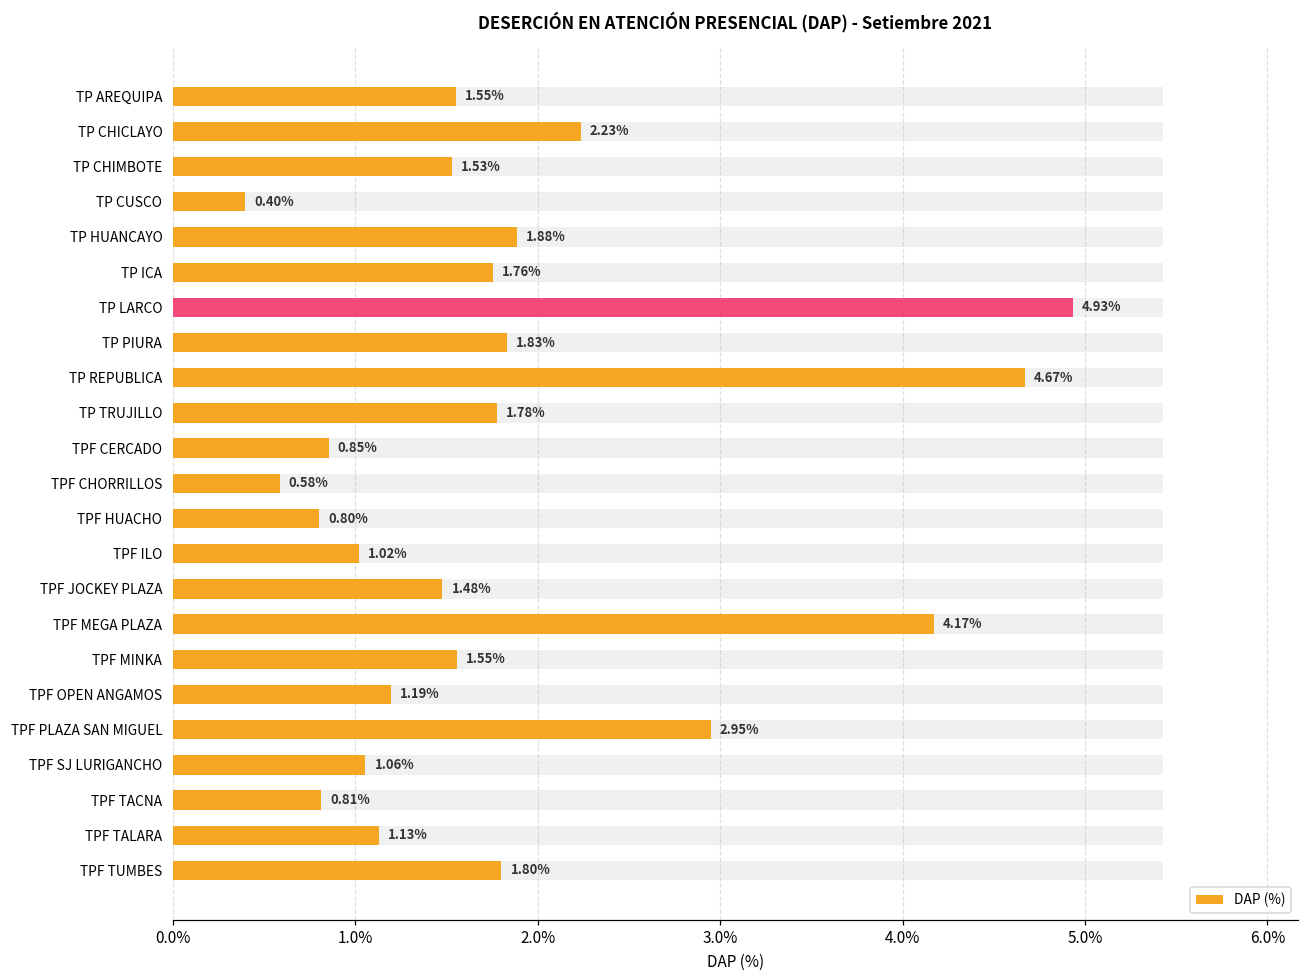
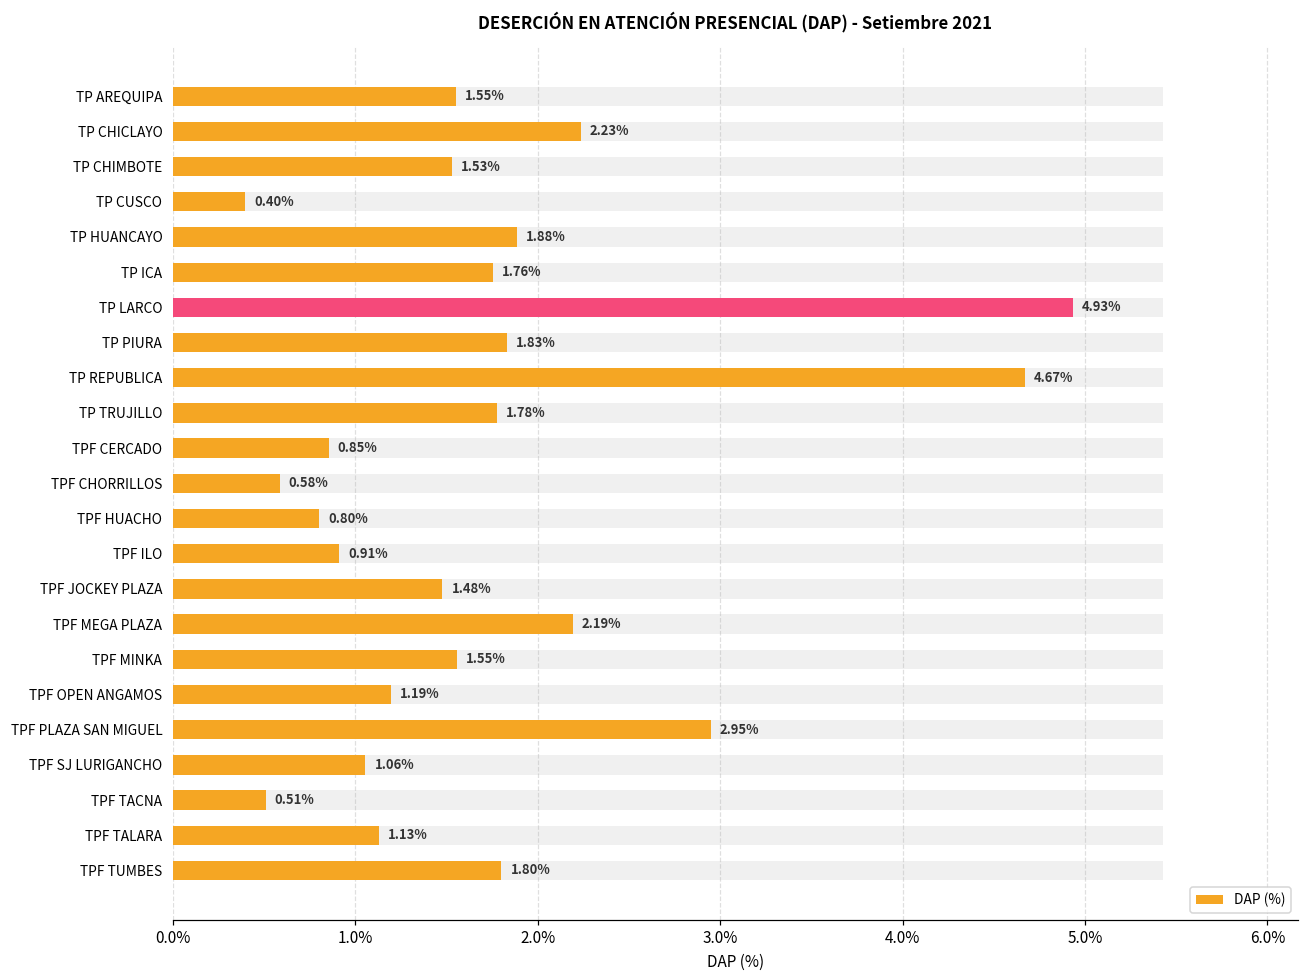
DAP (%), TPF ILO: 1.02% -> 0.91%
DAP (%), TPF MEGA PLAZA: 4.17% -> 2.19%
DAP (%), TPF TACNA: 0.81% -> 0.51%
